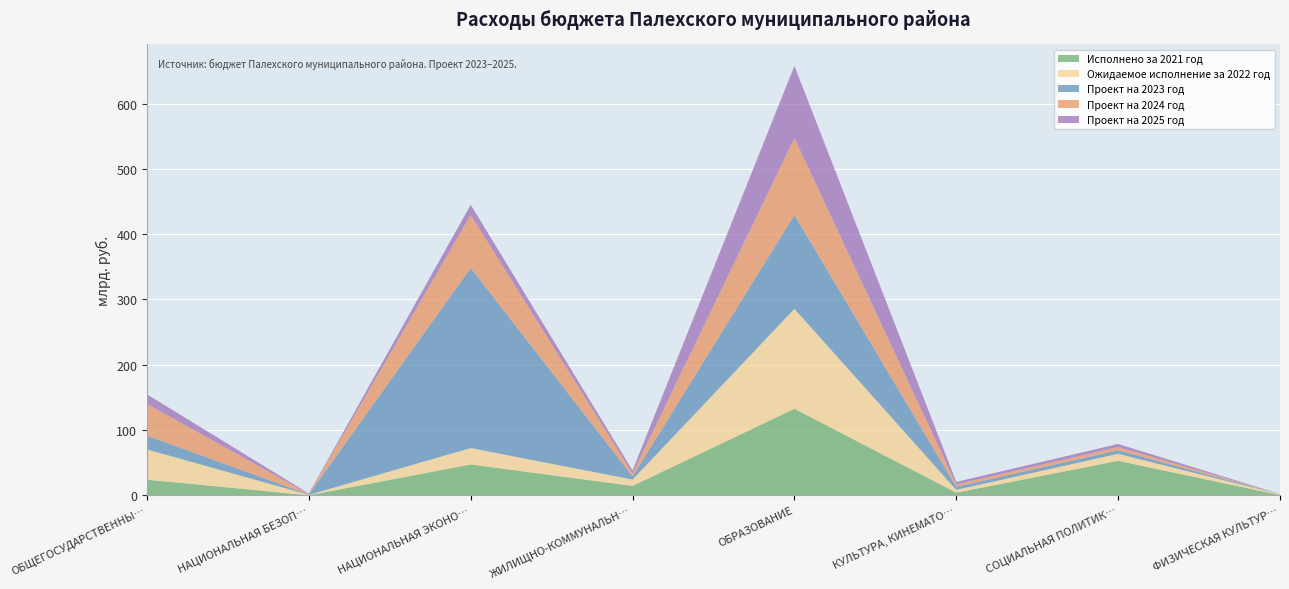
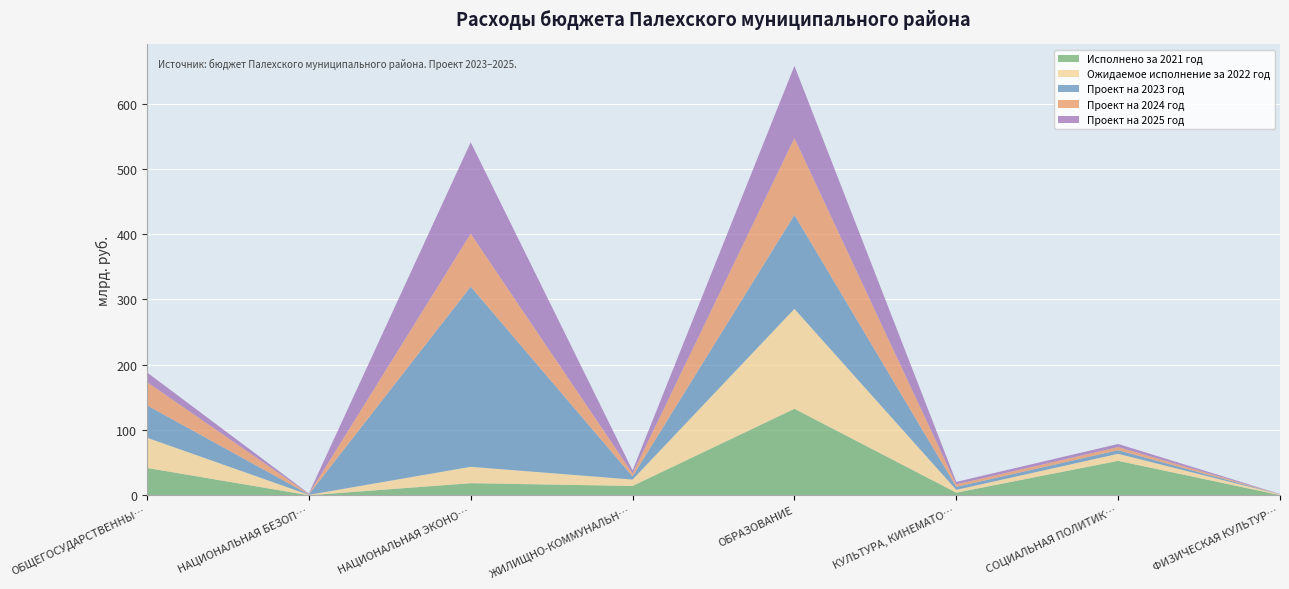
Исполнено за 2021 год, ОБЩЕГОСУДАРСТВЕННЫ…: 20 -> 40
Проект на 2023 год, ОБЩЕГОСУДАРСТВЕННЫ…: 20 -> 50
Проект на 2024 год, ОБЩЕГОСУДАРСТВЕННЫ…: 50 -> 40
Исполнено за 2021 год, НАЦИОНАЛЬНАЯ ЭКОНО…: 50 -> 20
Проект на 2025 год, НАЦИОНАЛЬНАЯ ЭКОНО…: 20 -> 140
